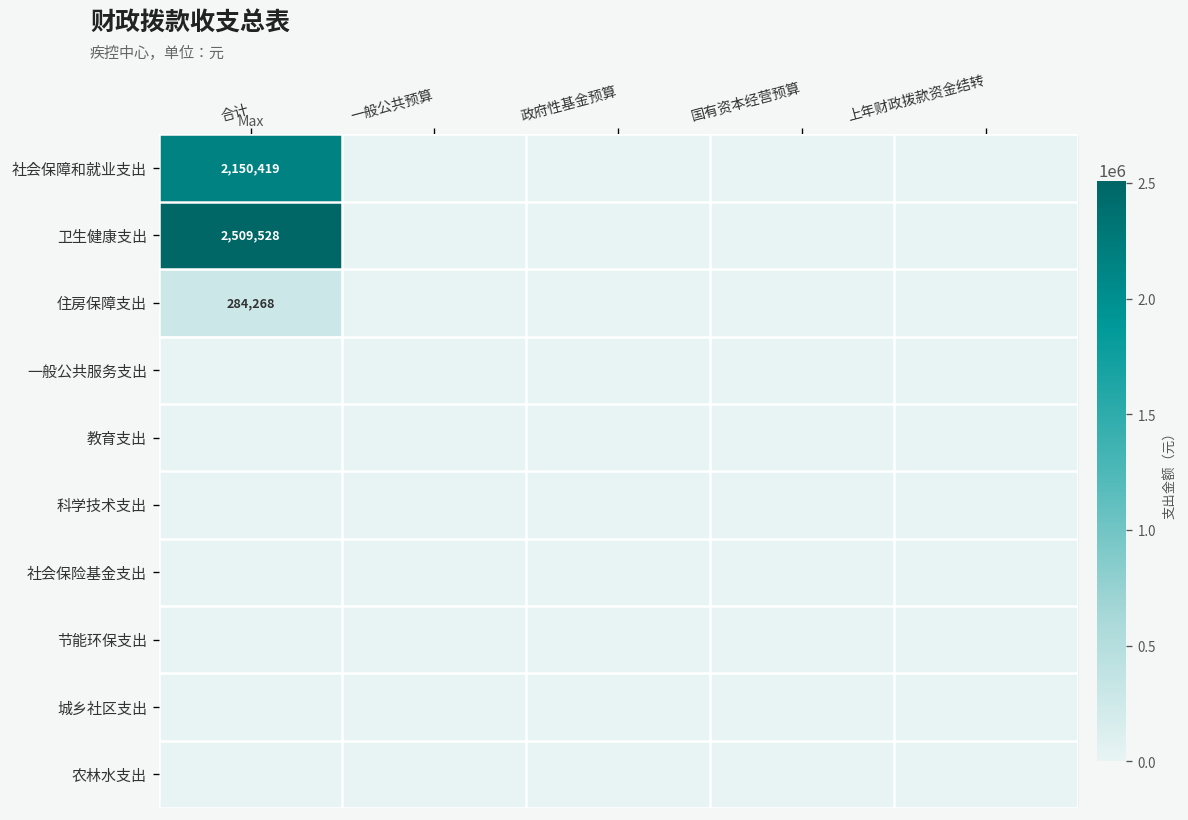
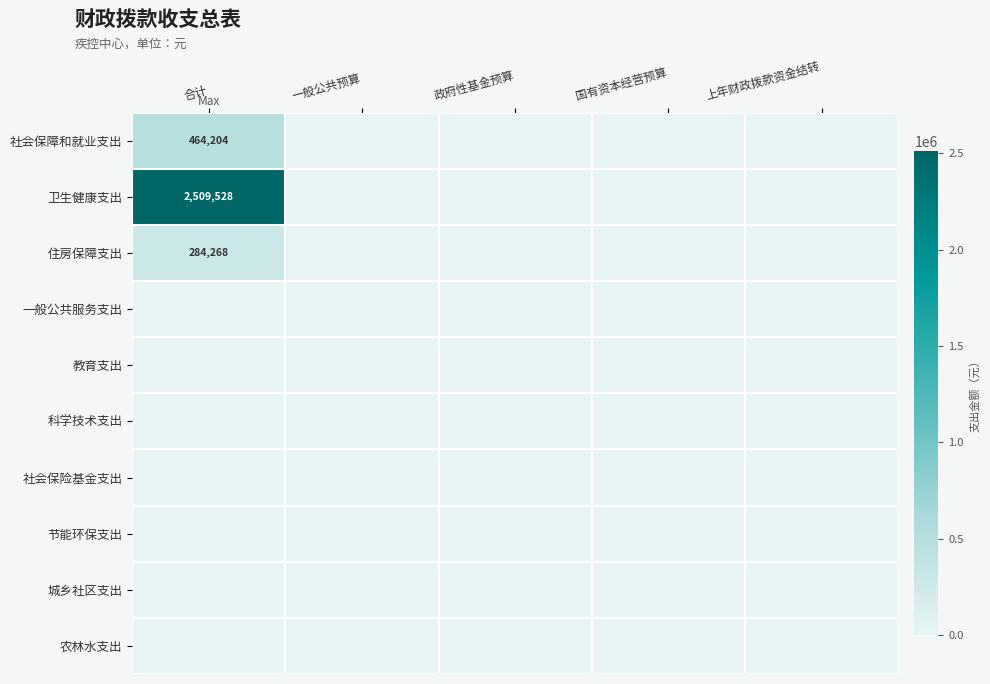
社会保障和就业支出, 合计: 2,150,419 -> 464,204
